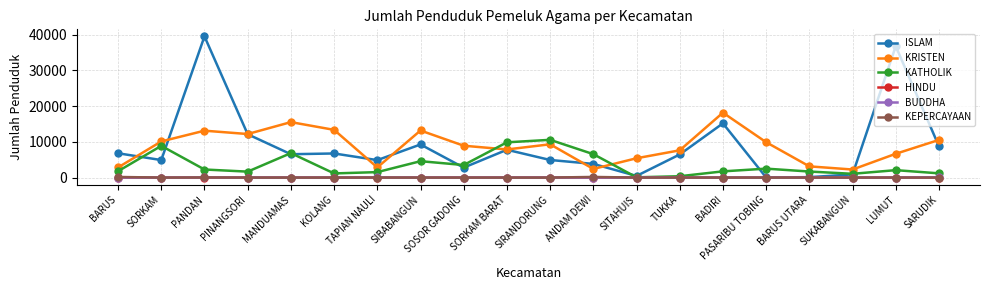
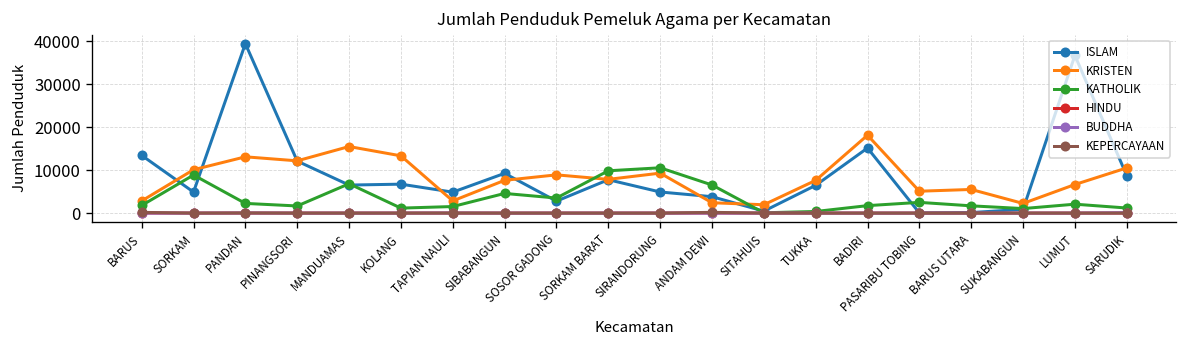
ISLAM, BARUS: 7000 -> 13000
KRISTEN, SIBABANGUN: 13000 -> 8000
KRISTEN, SITAHUIS: 5000 -> 2000
KRISTEN, PASARIBU TOBING: 10000 -> 5000
KRISTEN, BARUS UTARA: 3000 -> 6000
